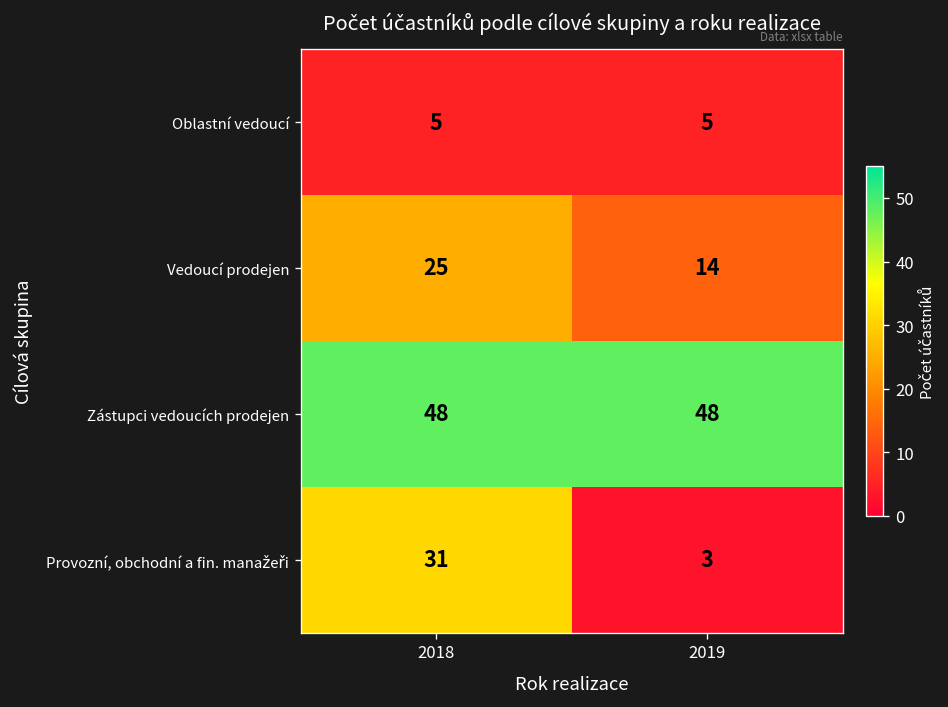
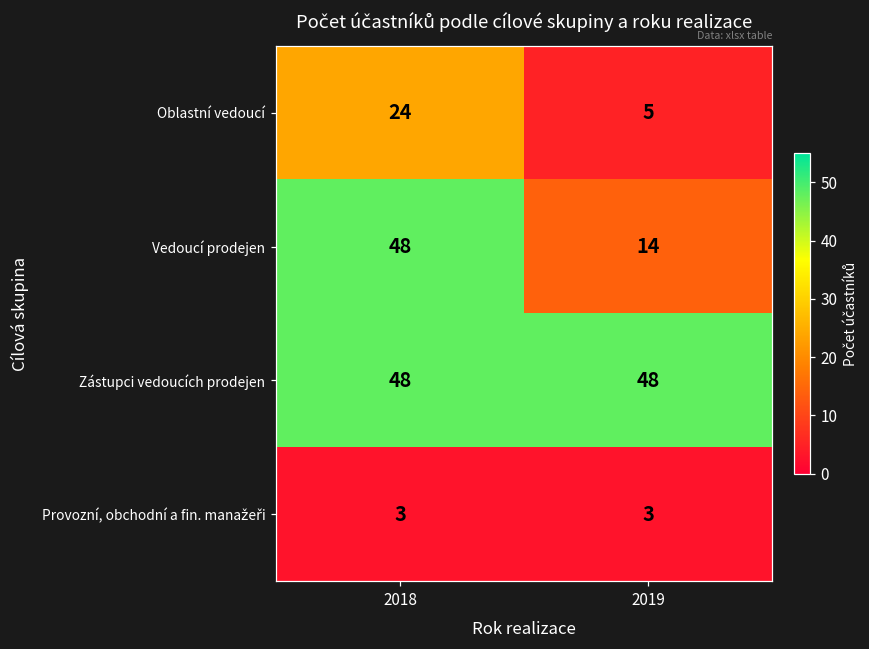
Oblastní vedoucí, 2018: 5 -> 24
Vedoucí prodejen, 2018: 25 -> 48
Provozní, obchodní a fin. manažeři, 2018: 31 -> 3
